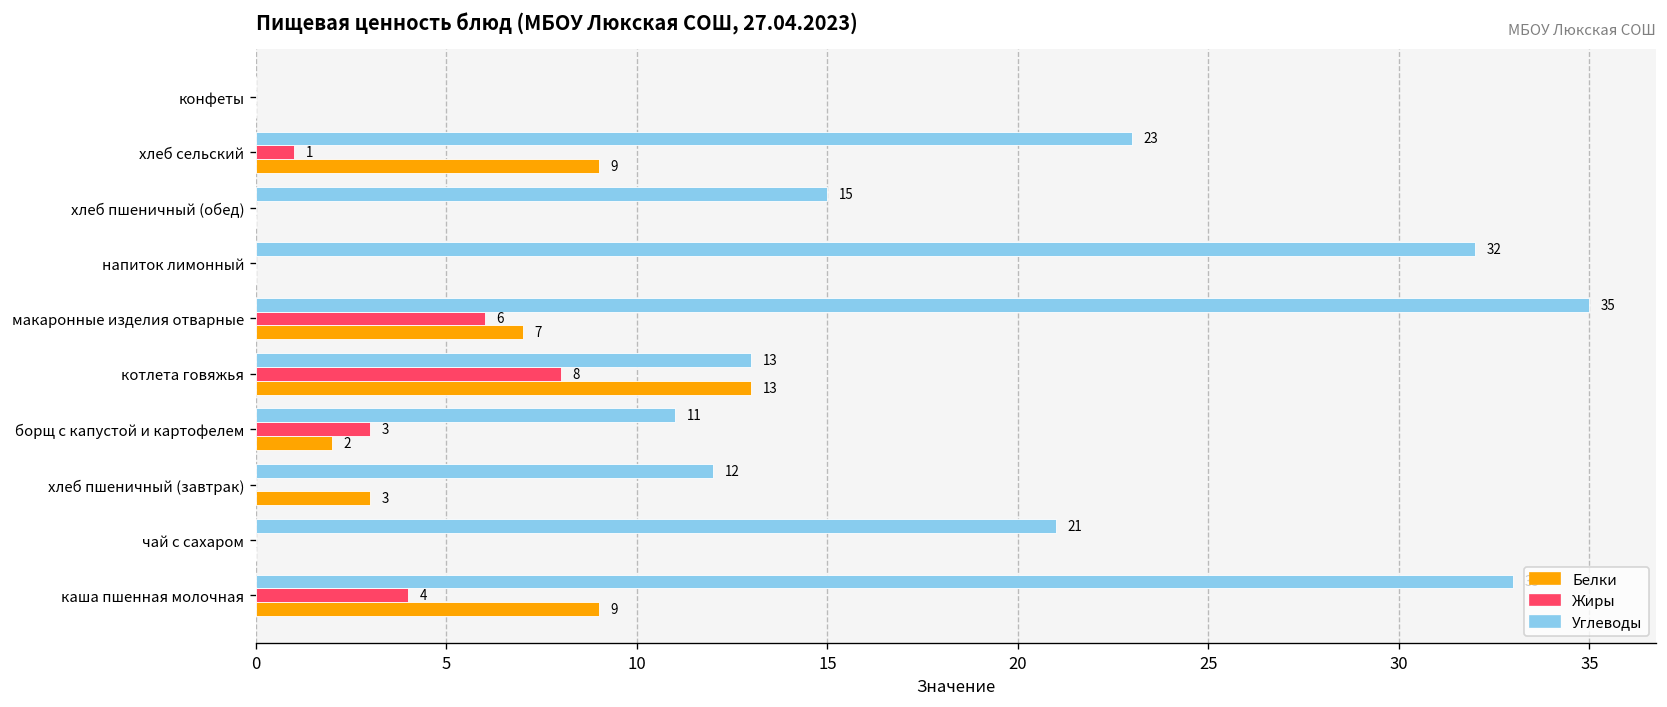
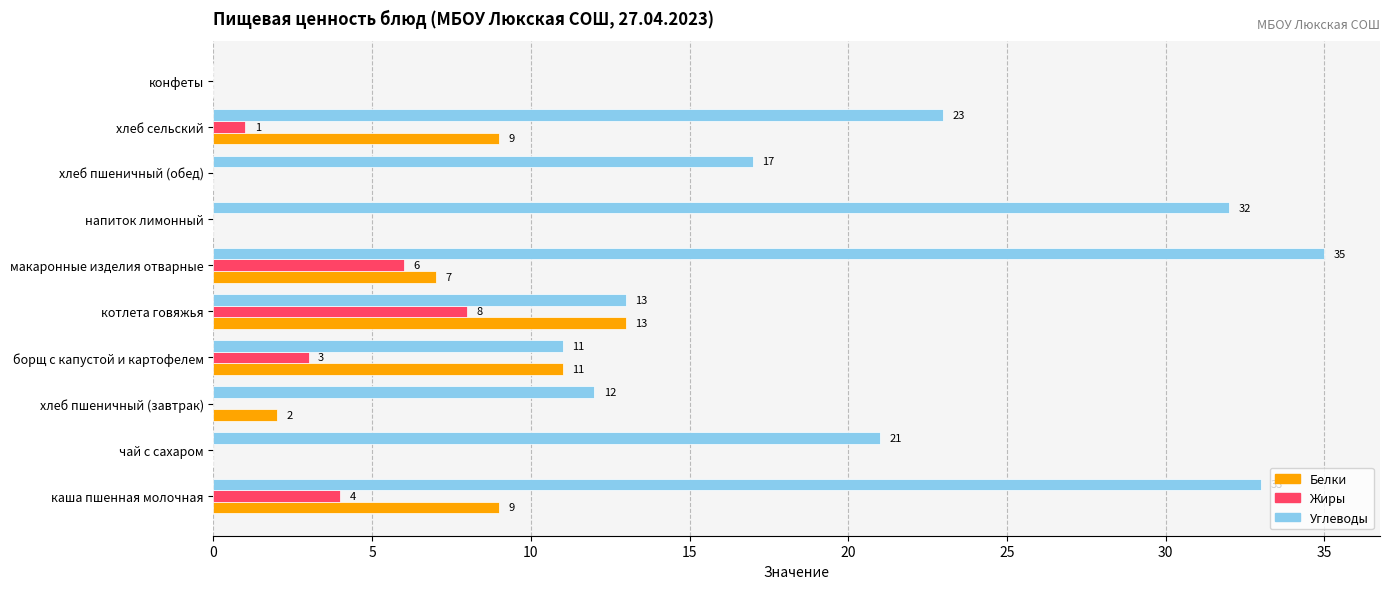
Углеводы, хлеб пшеничный (обед): 15 -> 17
Белки, борщ с капустой и картофелем: 2 -> 11
Белки, хлеб пшеничный (завтрак): 3 -> 2
